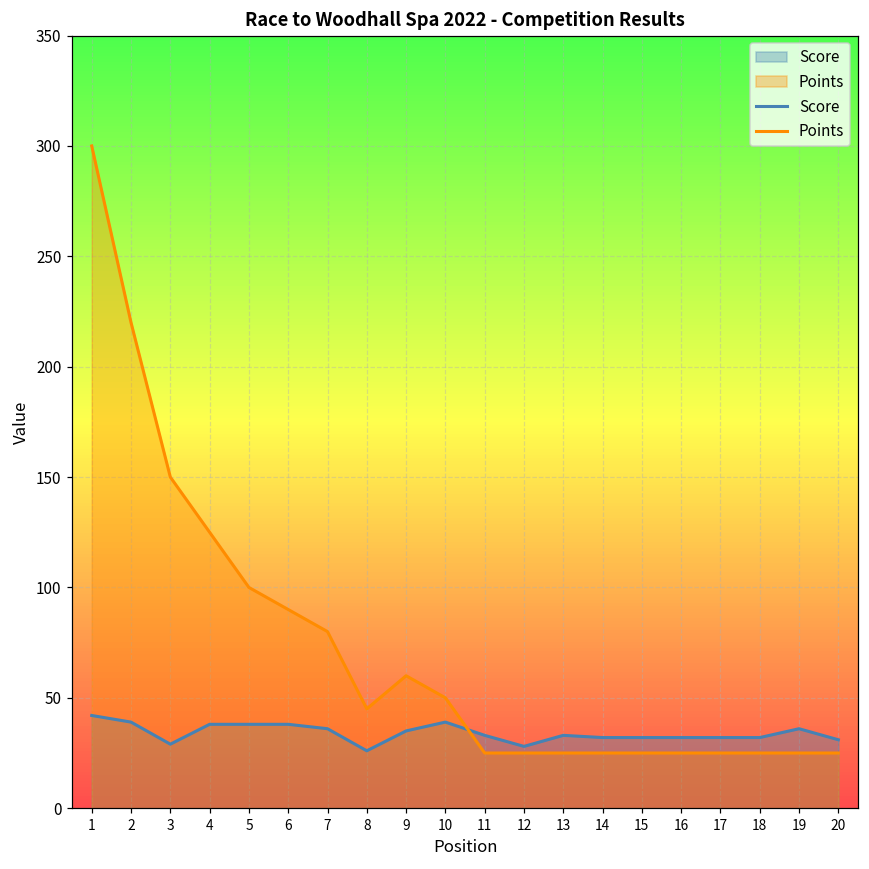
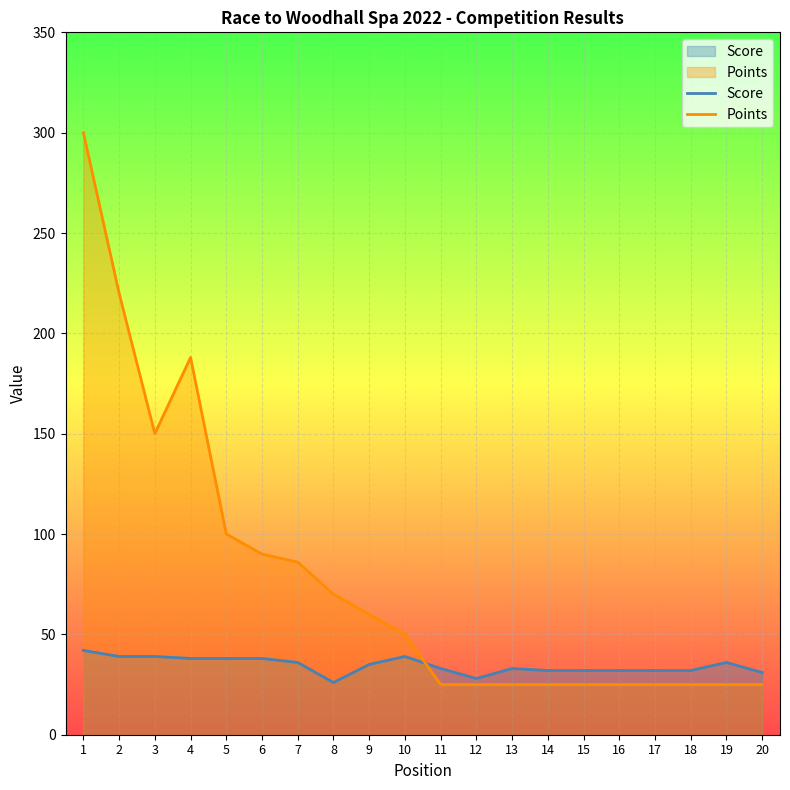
Score, 3: 29 -> 39
Points, 4: 125 -> 188
Points, 7: 80 -> 86
Points, 8: 45 -> 70
